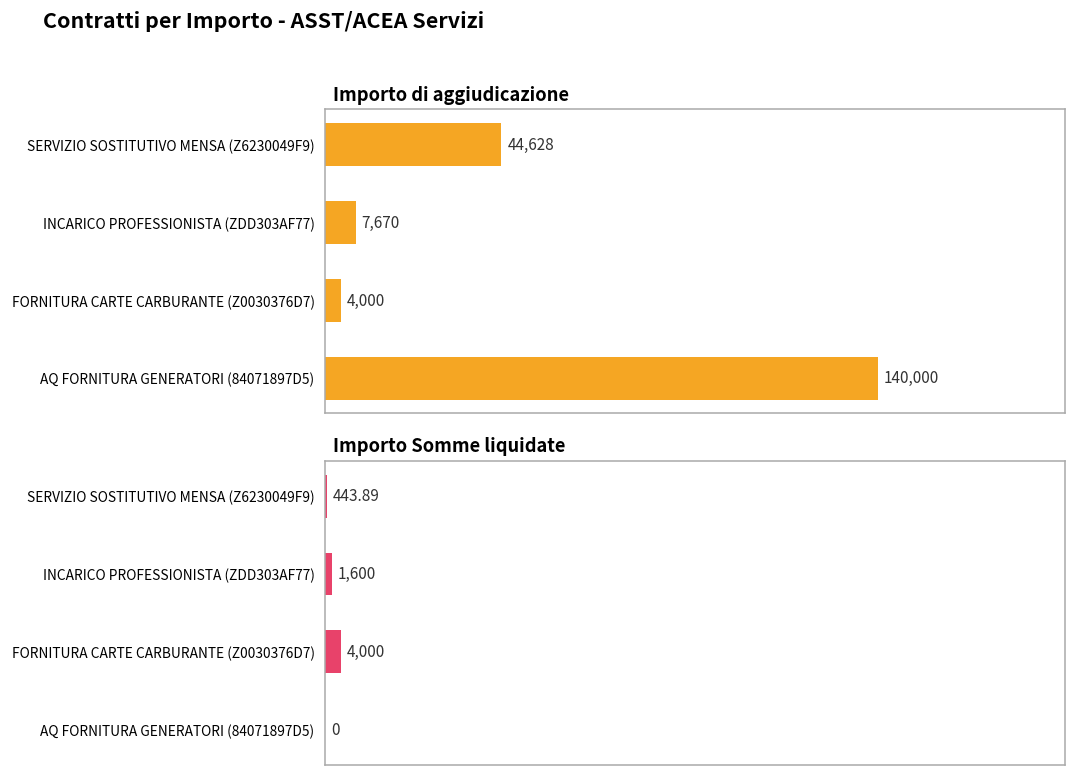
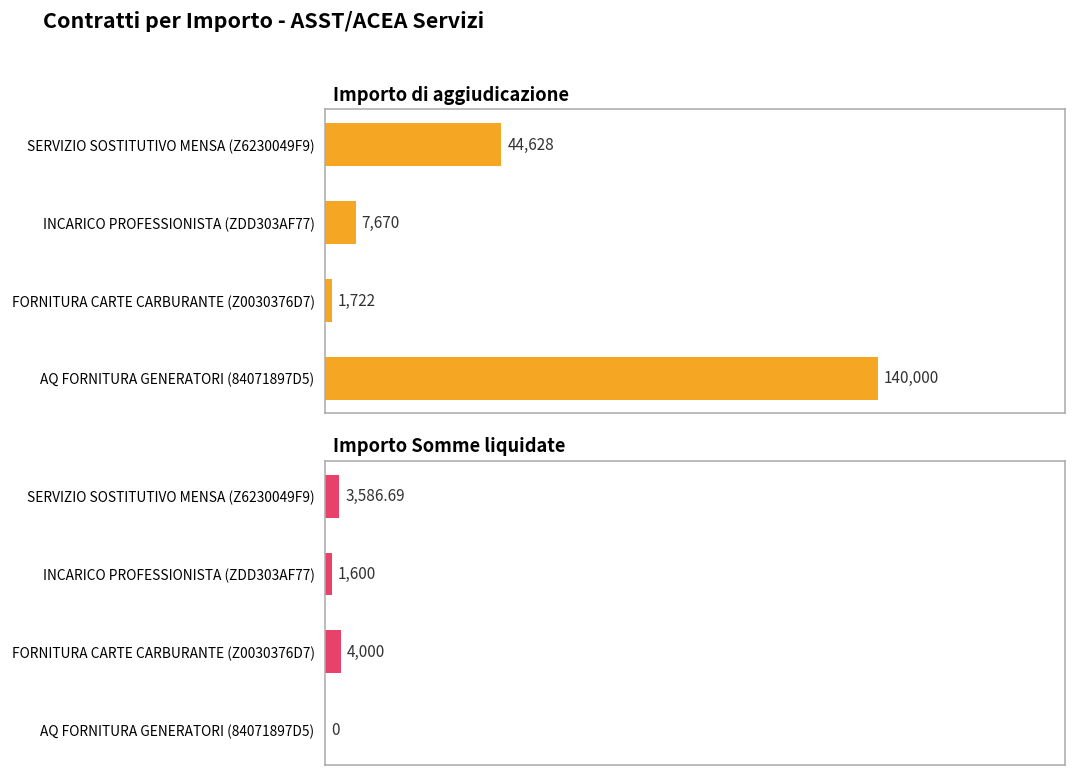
Importo di aggiudicazione, FORNITURA CARTE CARBURANTE (Z0030376D7): 4,000 -> 1,722
Importo Somme liquidate, SERVIZIO SOSTITUTIVO MENSA (Z6230049F9): 443.89 -> 3,586.69
